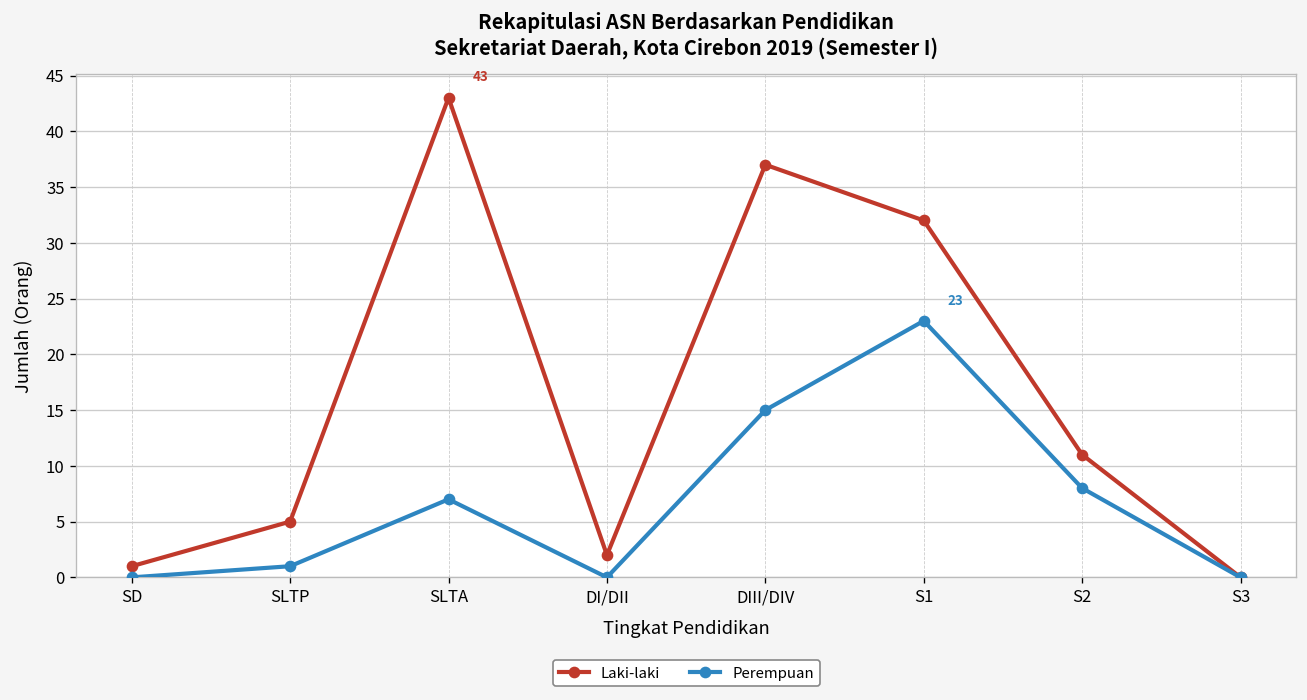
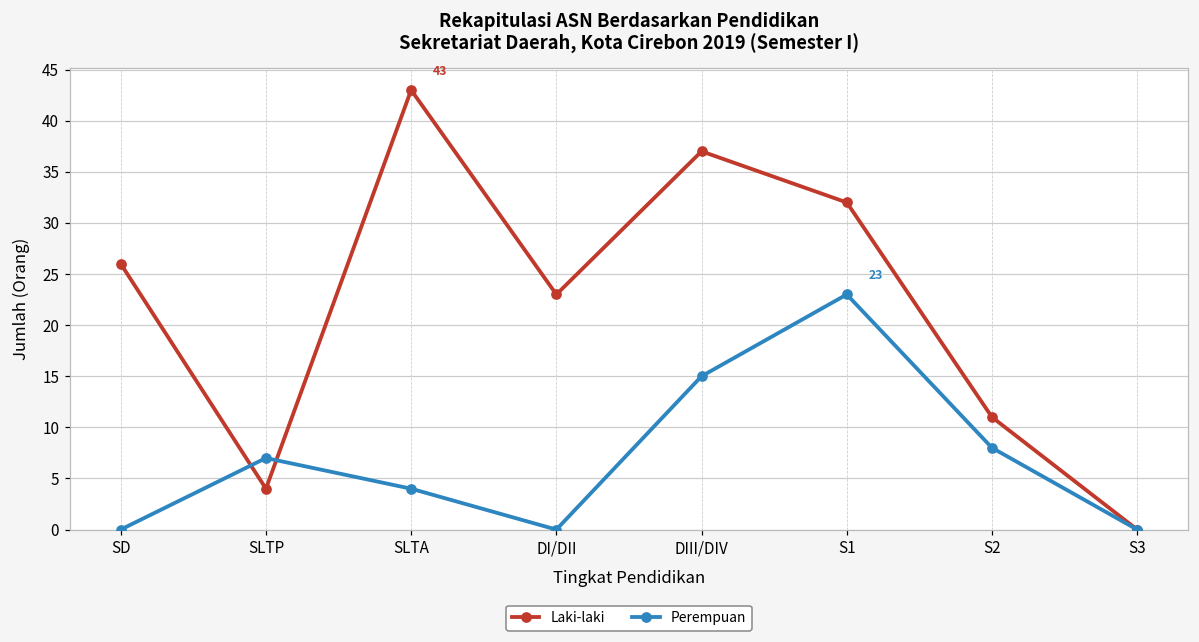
Laki-laki, SD: 1 -> 26
Laki-laki, SLTP: 5 -> 4
Perempuan, SLTP: 1 -> 7
Perempuan, SLTA: 7 -> 4
Laki-laki, DI/DII: 2 -> 23
